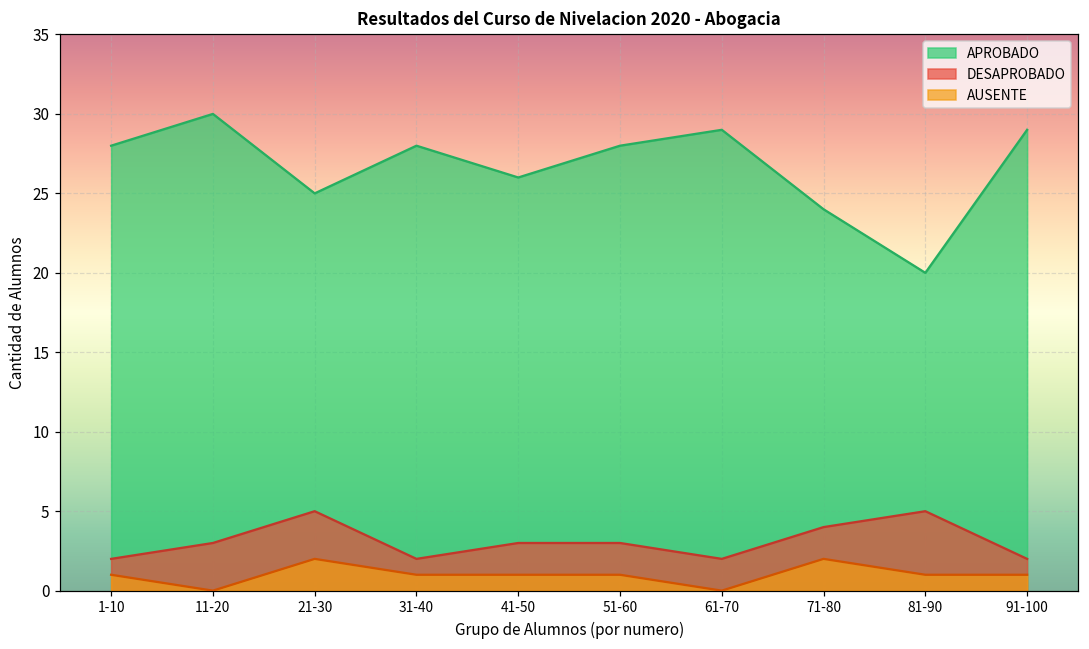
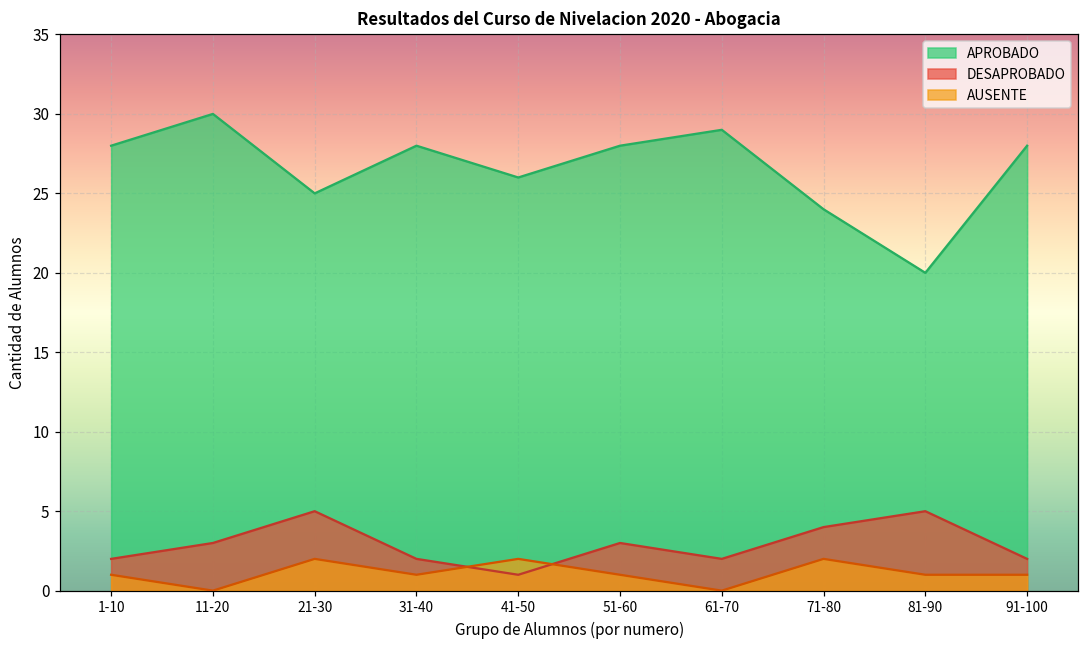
DESAPROBADO, 41-50: 3 -> 1
AUSENTE, 41-50: 1 -> 2
APROBADO, 91-100: 29 -> 28
